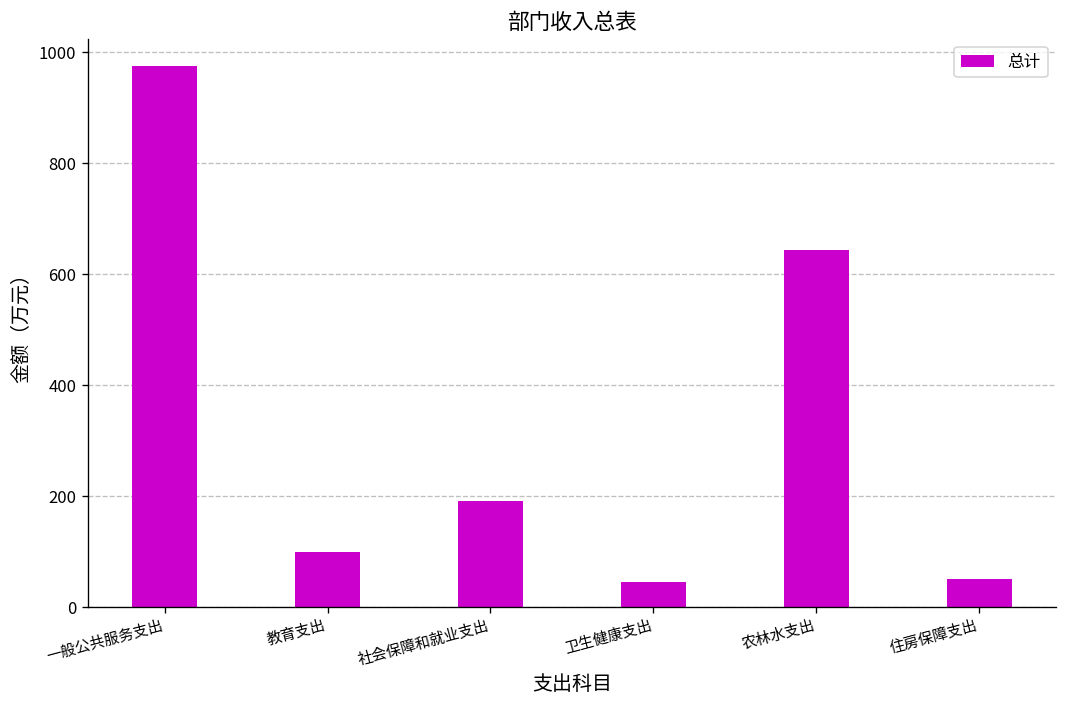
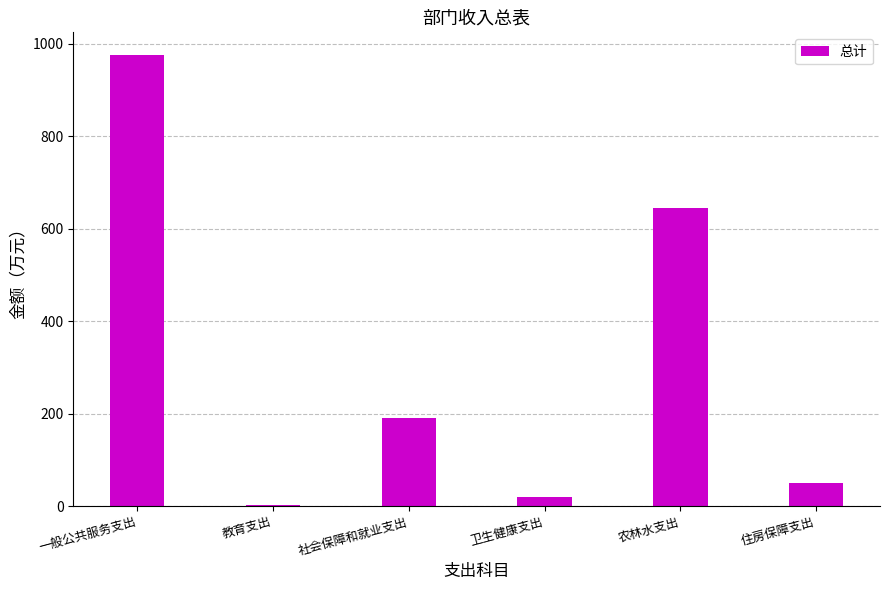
教育支出: 100 -> 0
卫生健康支出: 50 -> 20
